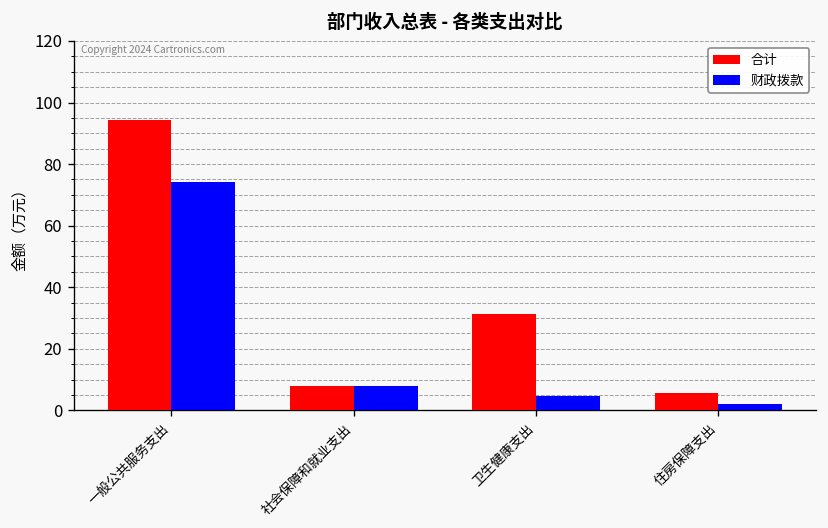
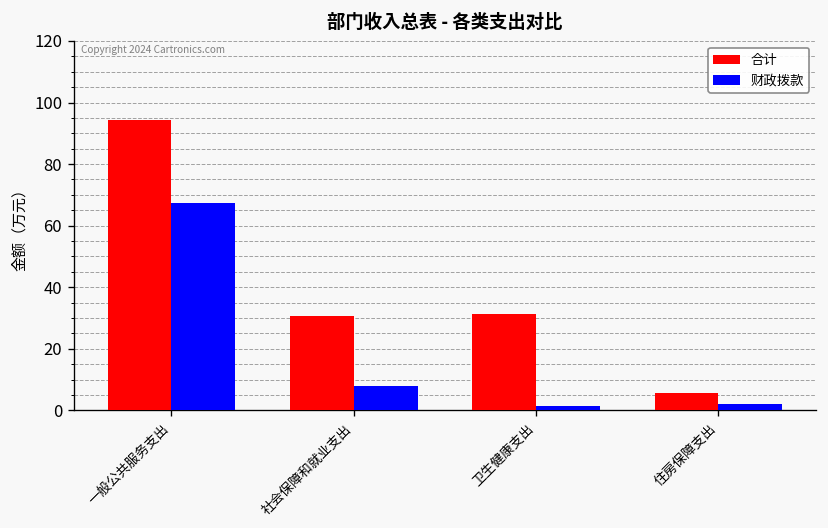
财政拨款, 一般公共服务支出: 74 -> 67
合计, 社会保障和就业支出: 8 -> 31
财政拨款, 卫生健康支出: 5 -> 2
